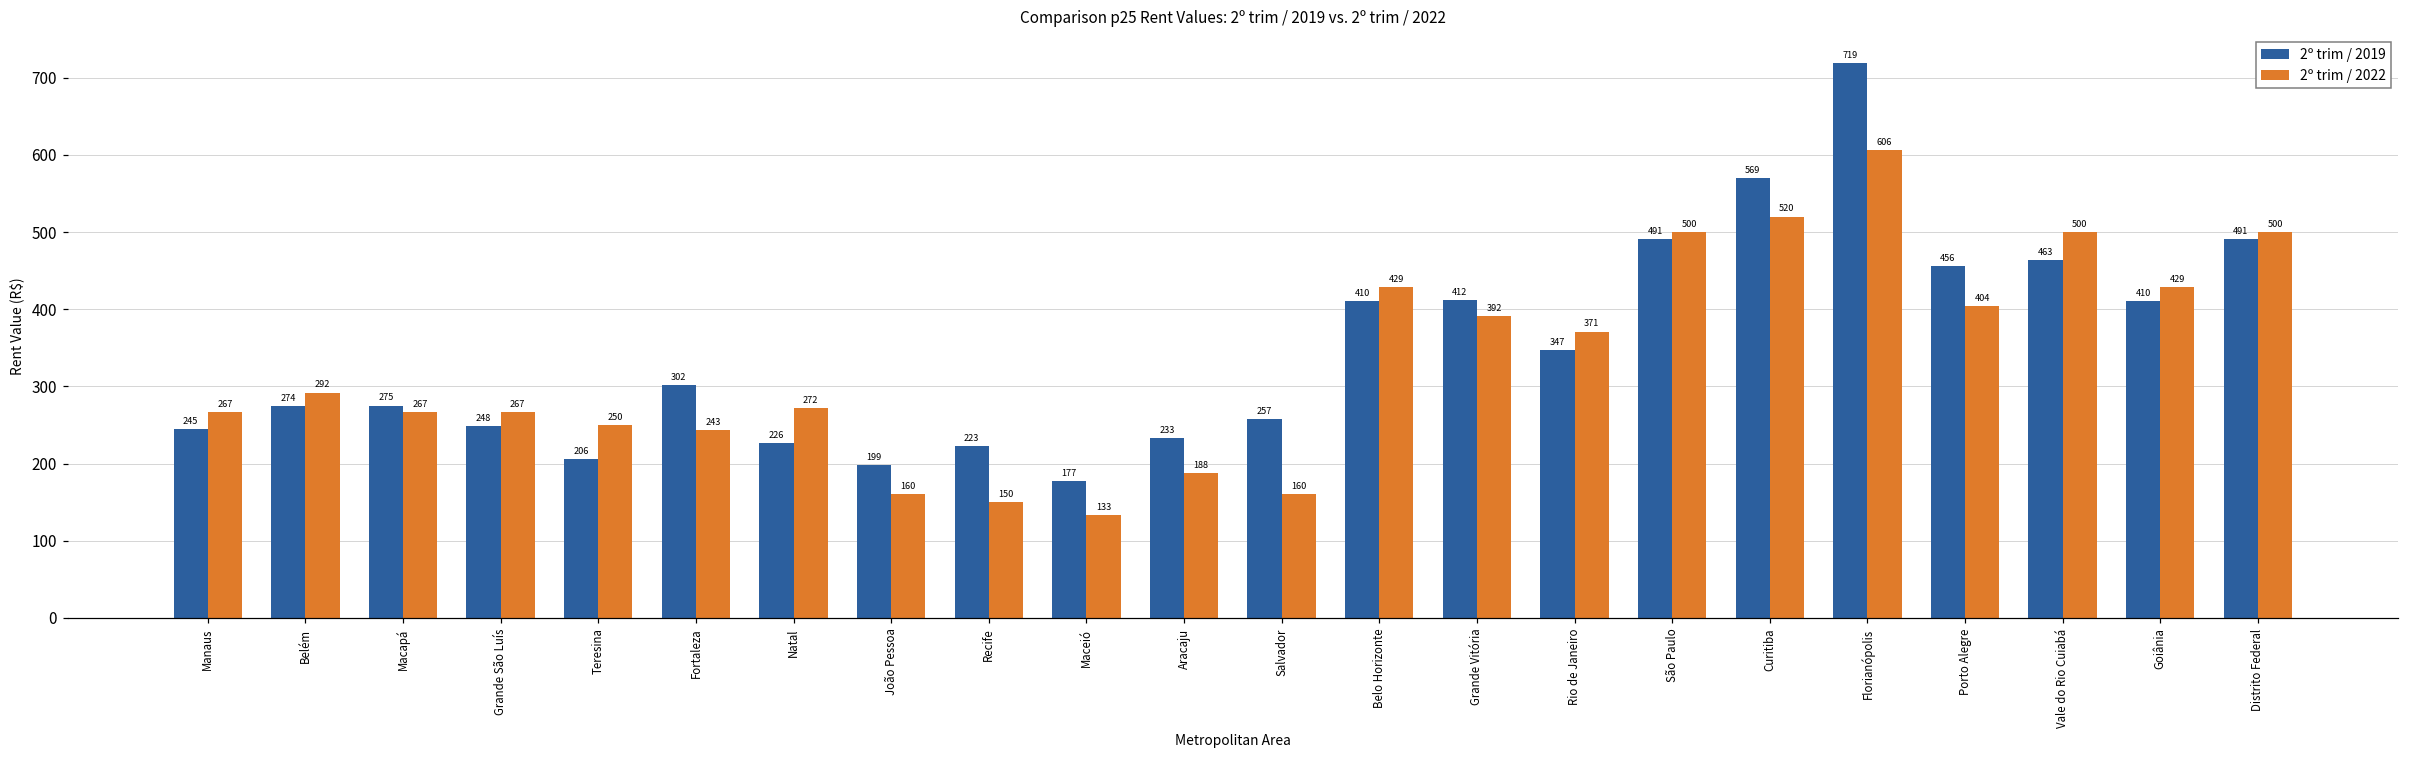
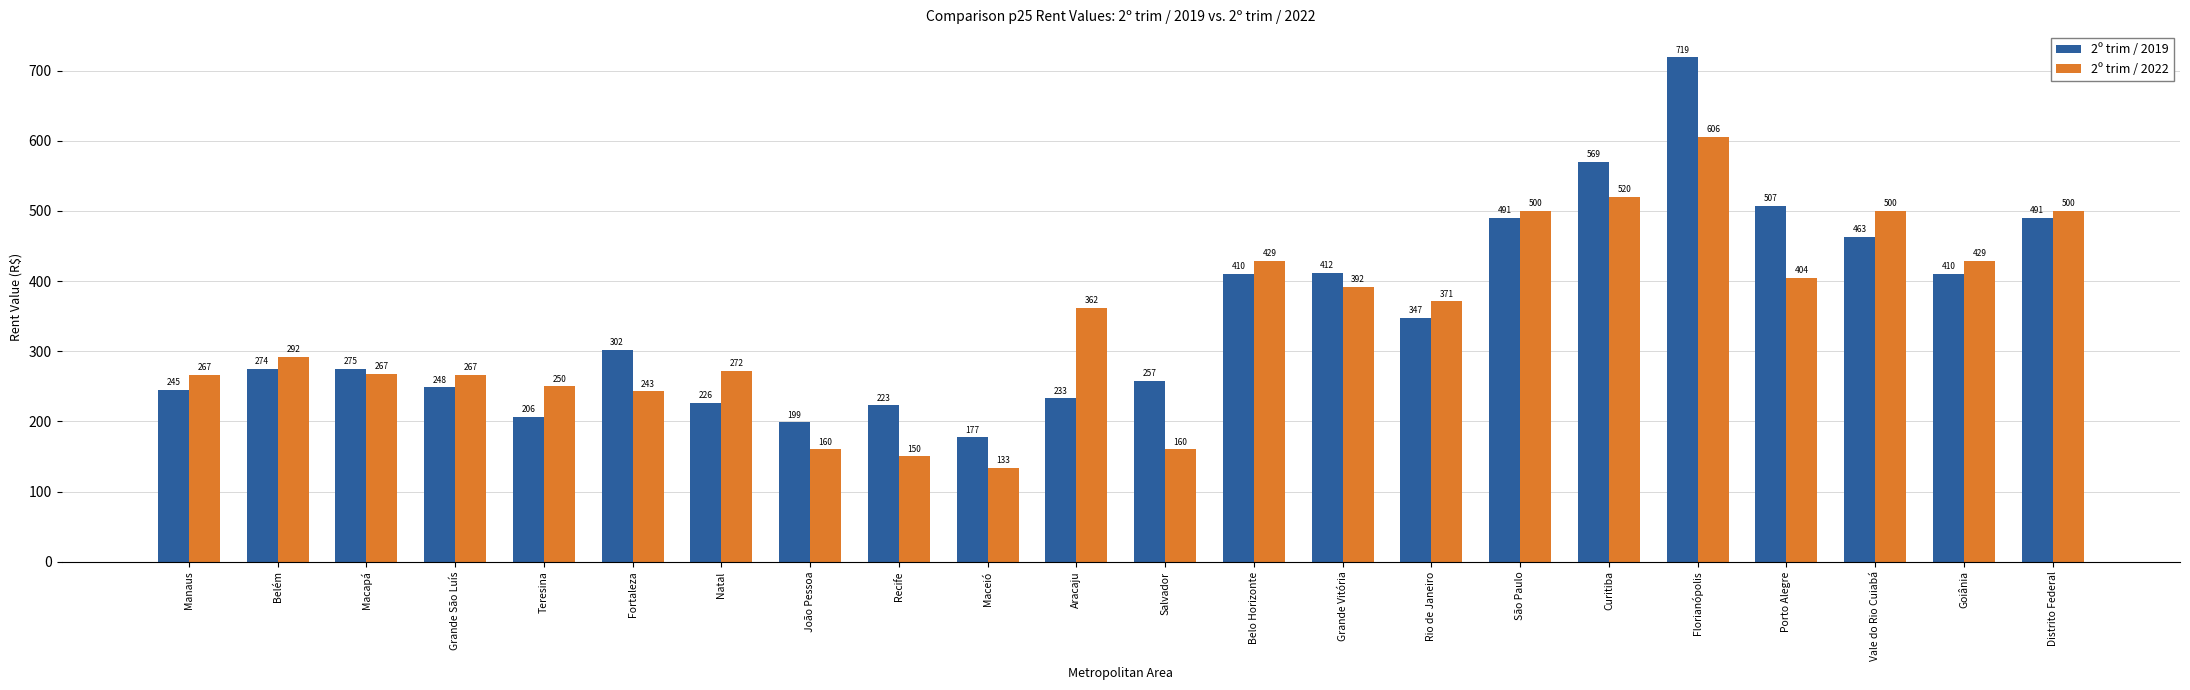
2º trim / 2022, Aracaju: 188 -> 362
2º trim / 2019, Porto Alegre: 456 -> 507
